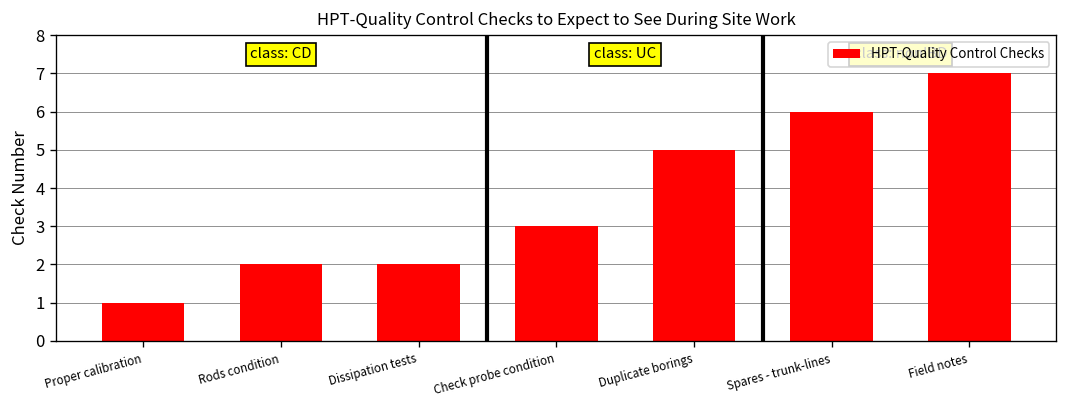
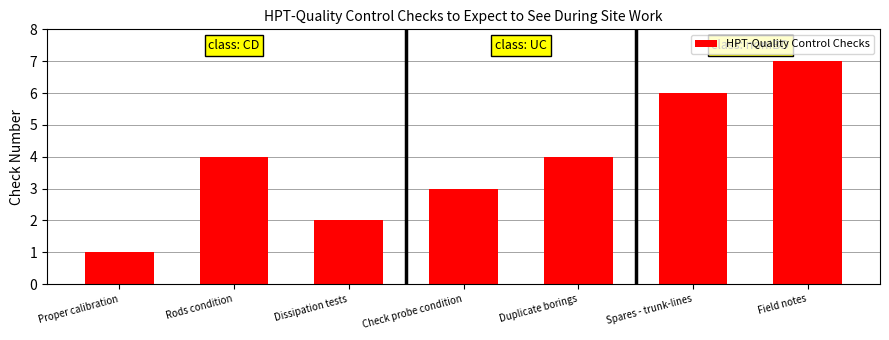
Rods condition: 2 -> 4
Duplicate borings: 5 -> 4
